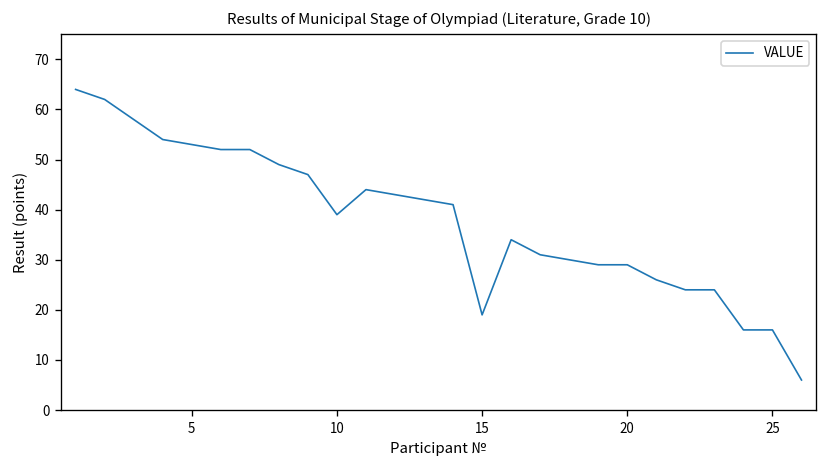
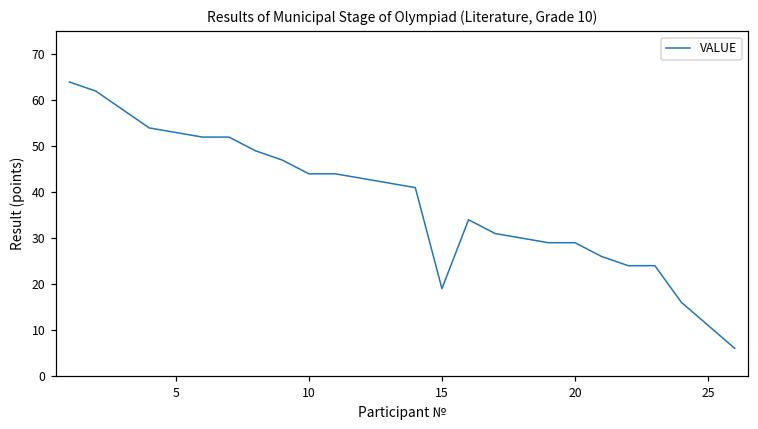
10: 39 -> 44
25: 16 -> 11
